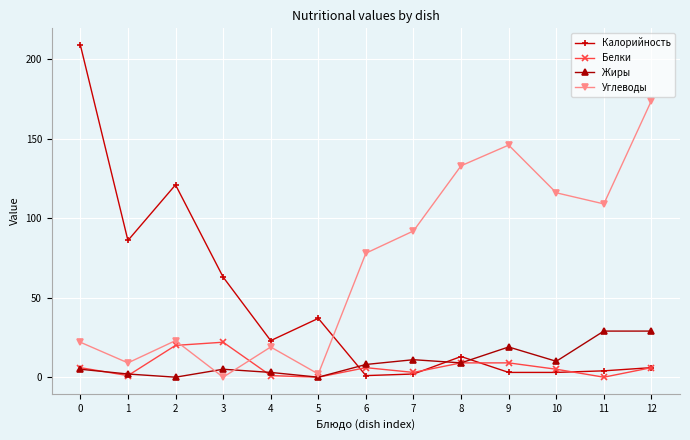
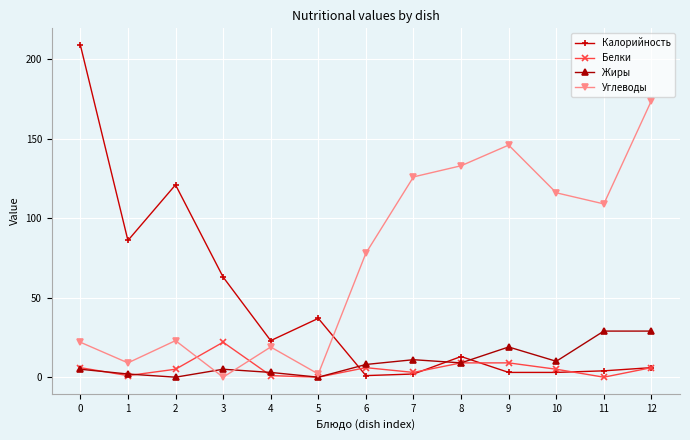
Белки, 2: 20 -> 5
Углеводы, 7: 92 -> 126
